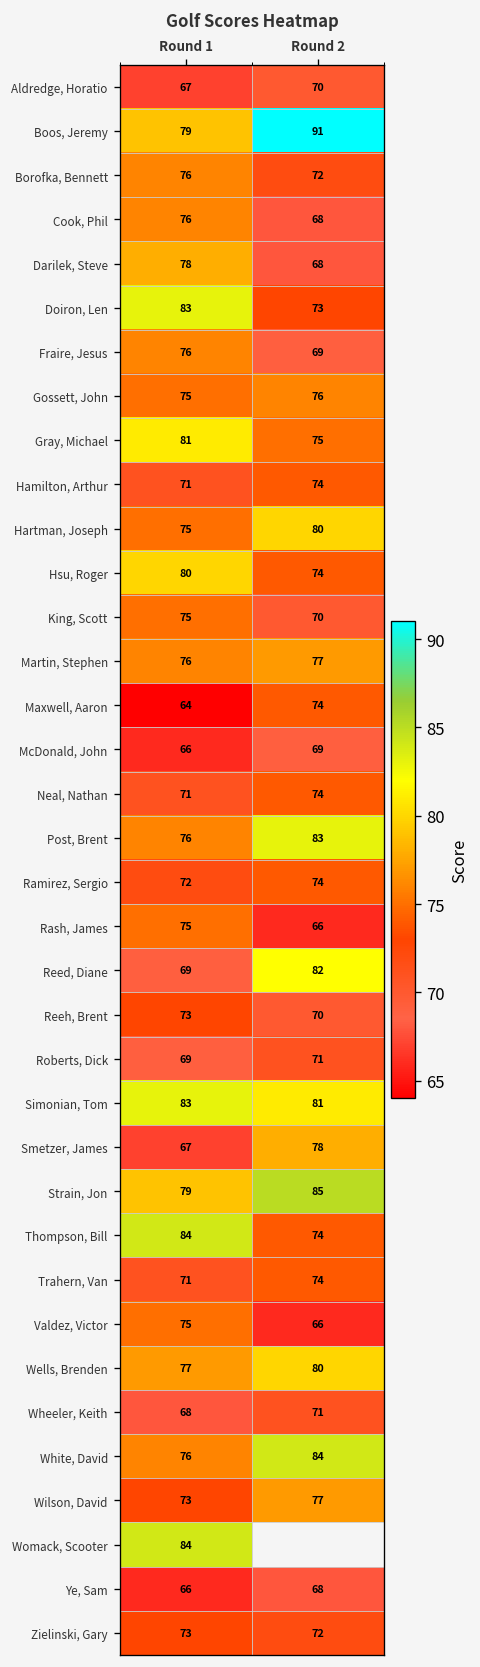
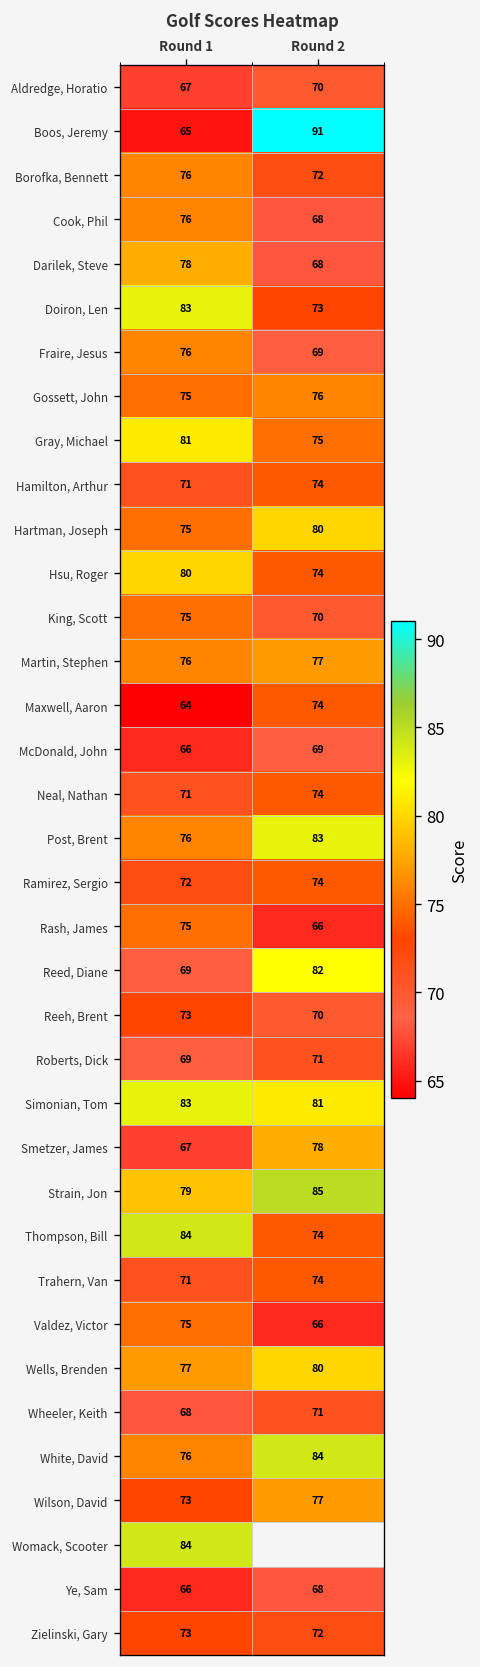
Boos, Jeremy, Round 1: 79 -> 65
